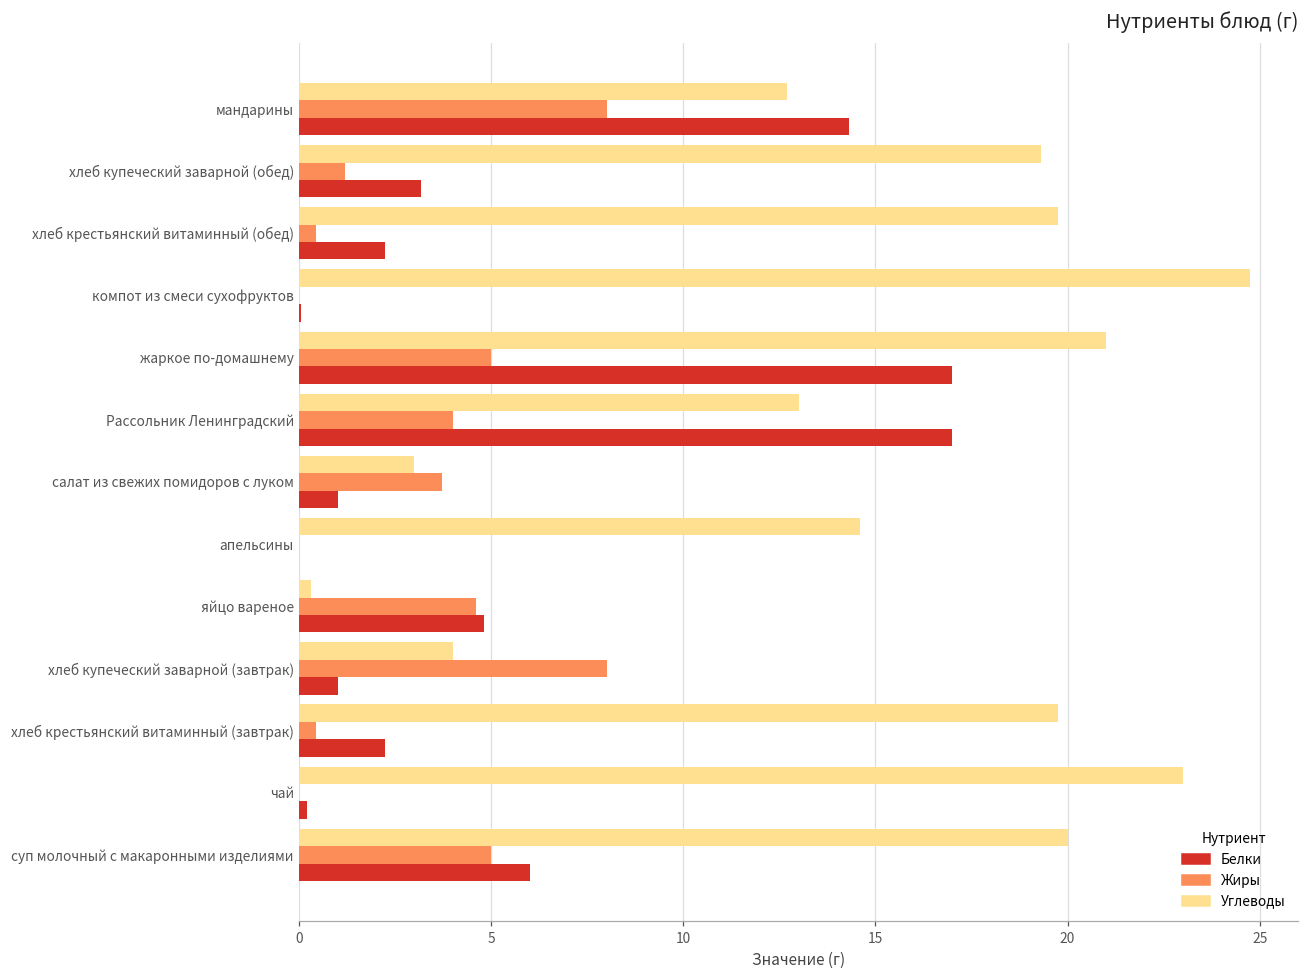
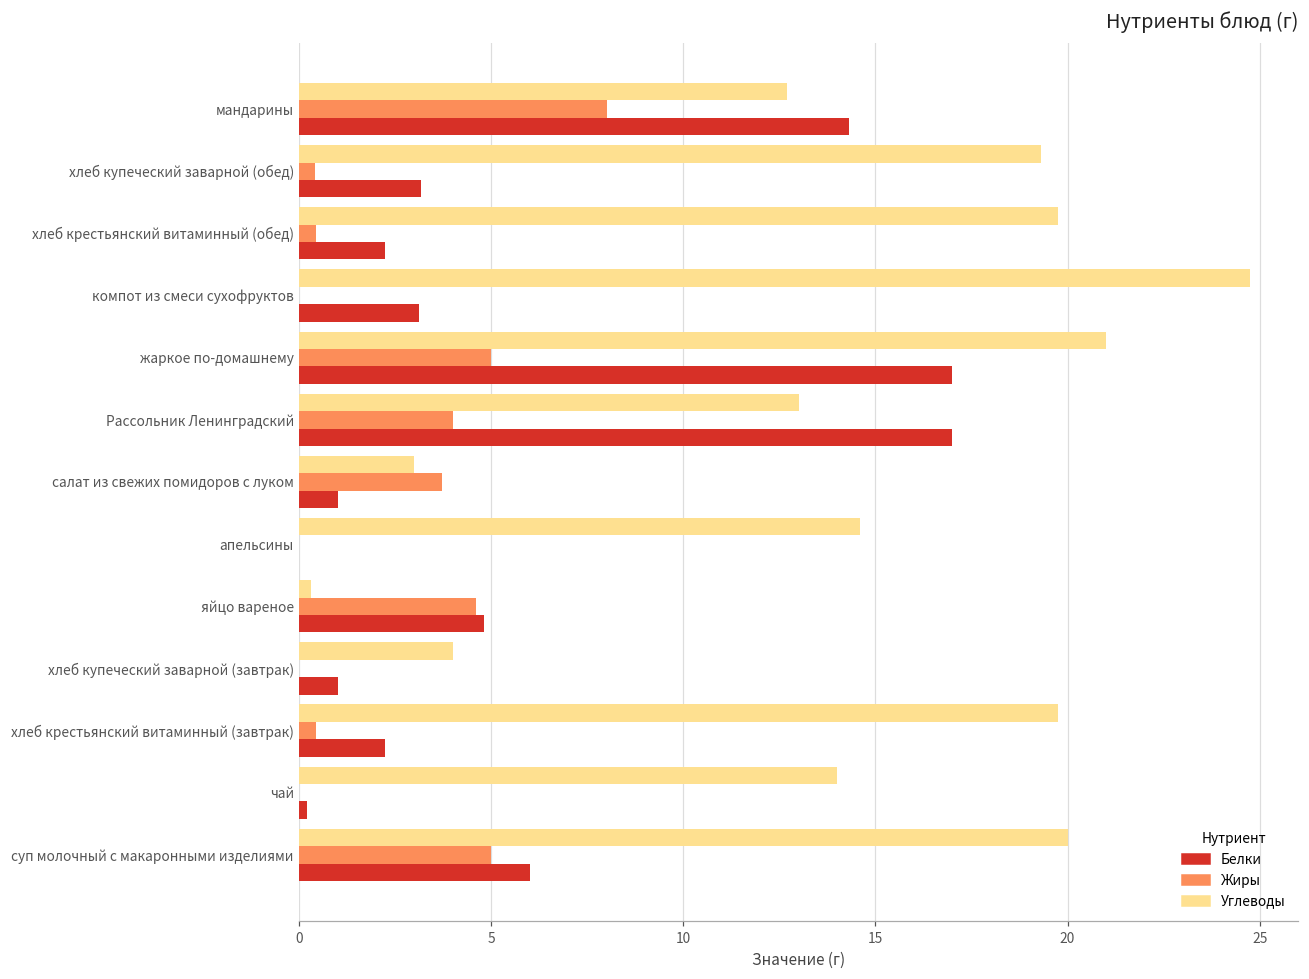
Жиры, хлеб купеческий заварной (обед): 1.2 -> 0.4
Белки, компот из смеси сухофруктов: 0.0 -> 3.1
Жиры, хлеб купеческий заварной (завтрак): 8 -> 0
Углеводы, чай: 23 -> 14
